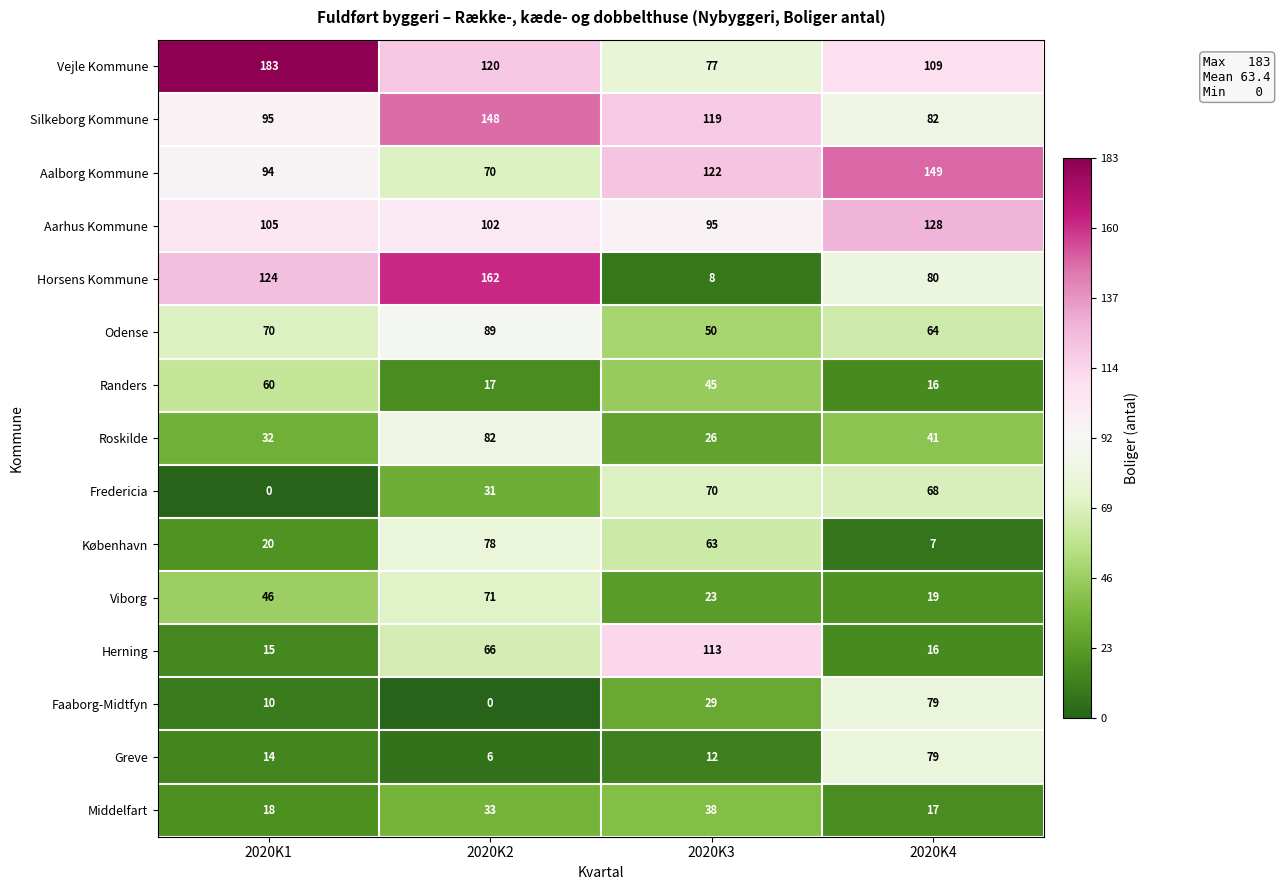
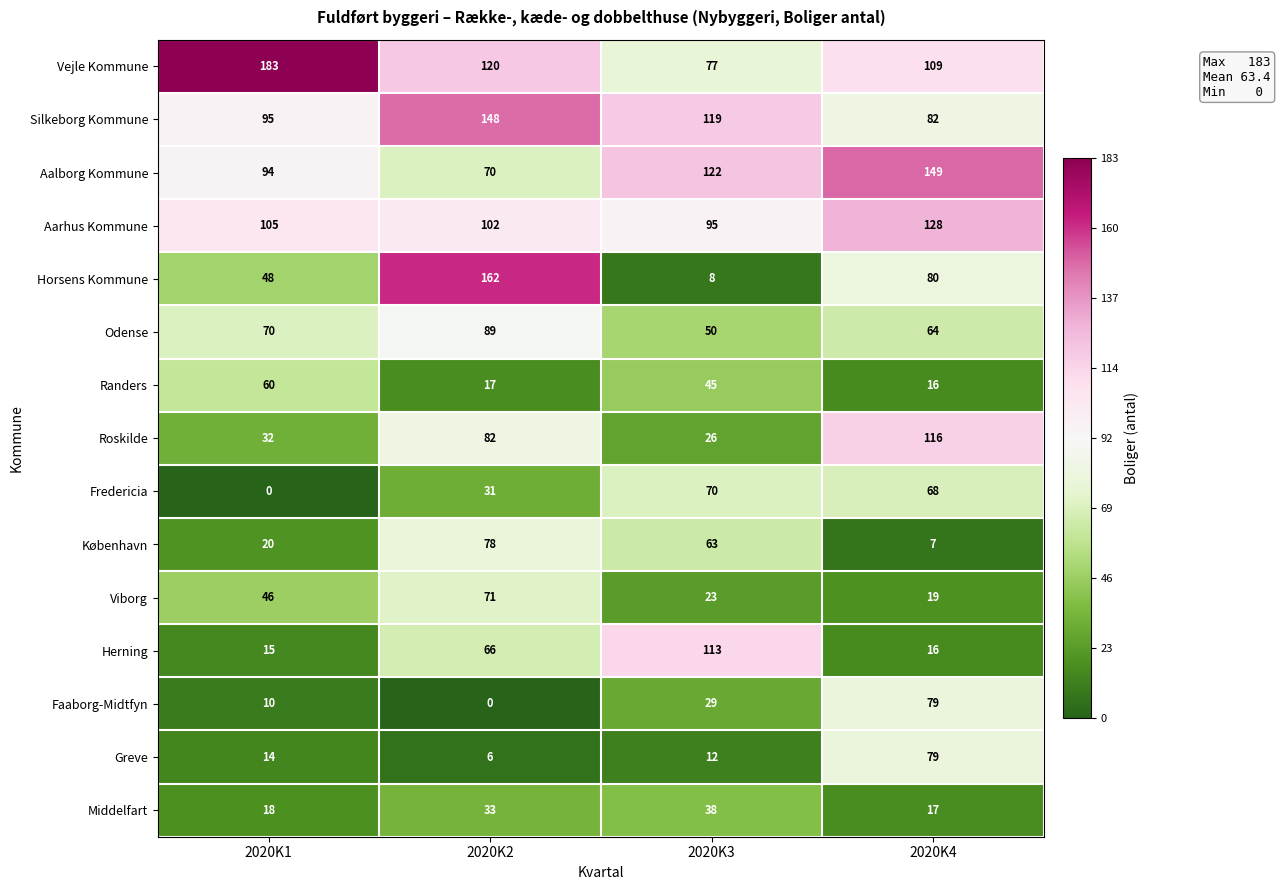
Horsens Kommune, 2020K1: 124 -> 48
Roskilde, 2020K4: 41 -> 116
